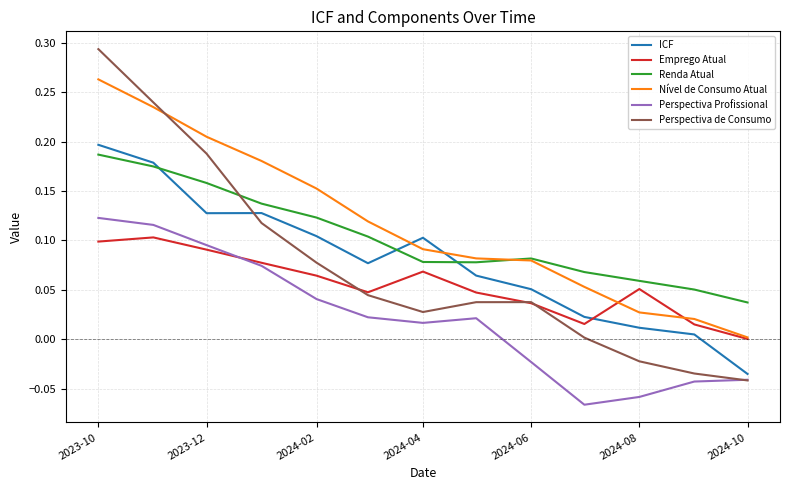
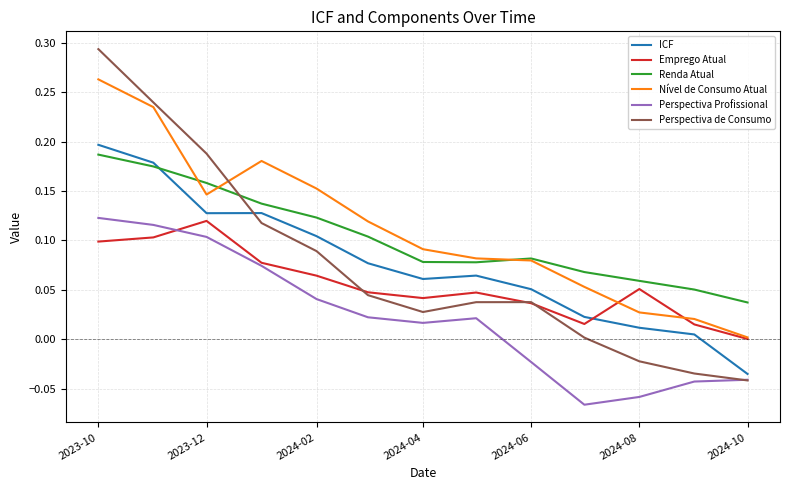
Emprego Atual, 2023-12: 0.09 -> 0.12
Nível de Consumo Atual, 2023-12: 0.21 -> 0.15
Perspectiva Profissional, 2023-12: 0.095 -> 0.104
Perspectiva de Consumo, 2024-02: 0.08 -> 0.09
ICF, 2024-04: 0.10 -> 0.06
Emprego Atual, 2024-04: 0.07 -> 0.04
